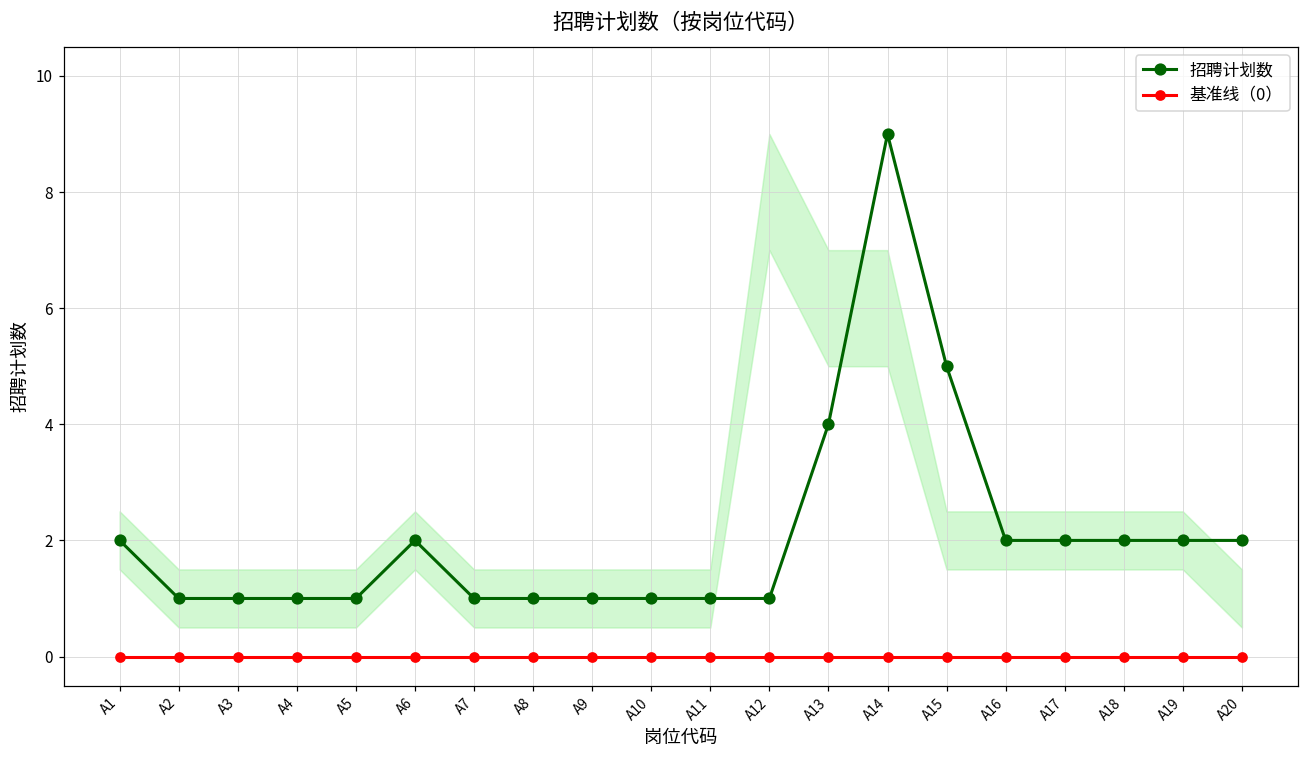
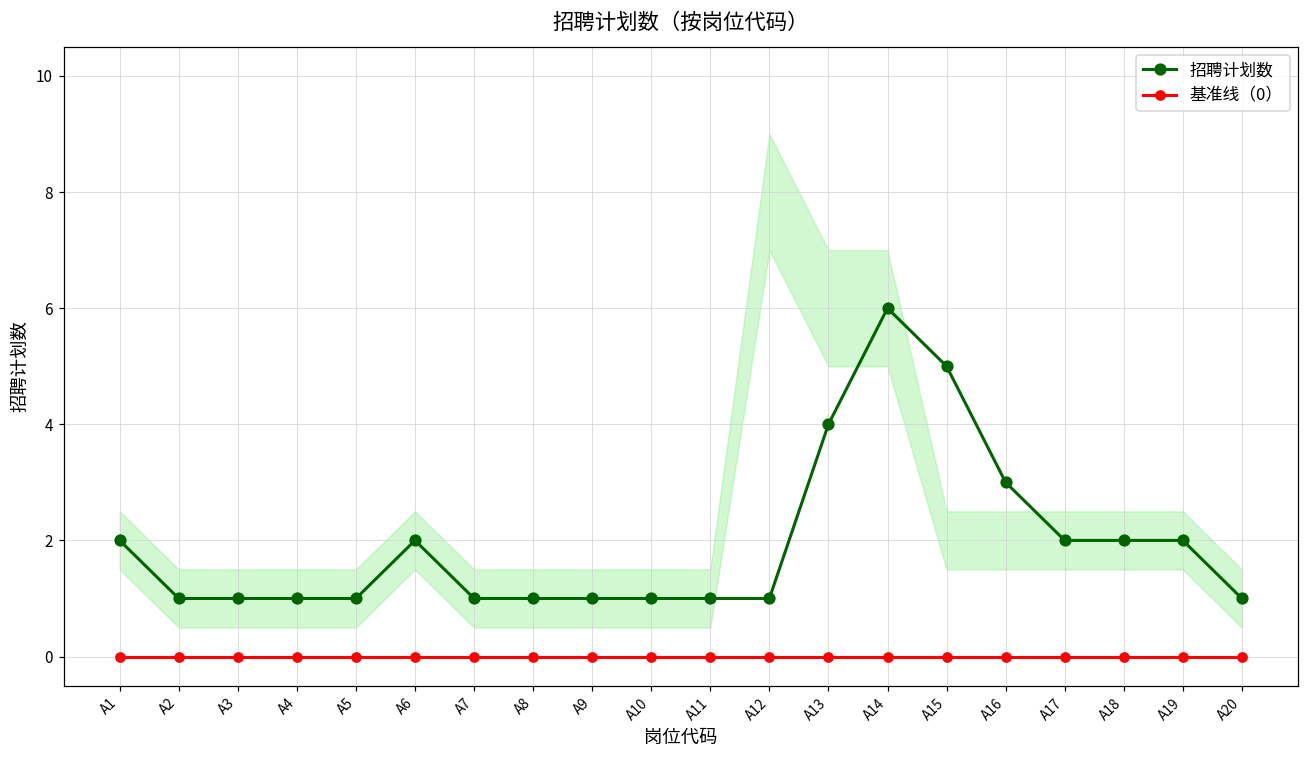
招聘计划数, A14: 9 -> 6
招聘计划数, A16: 2 -> 3
招聘计划数, A20: 2 -> 1
